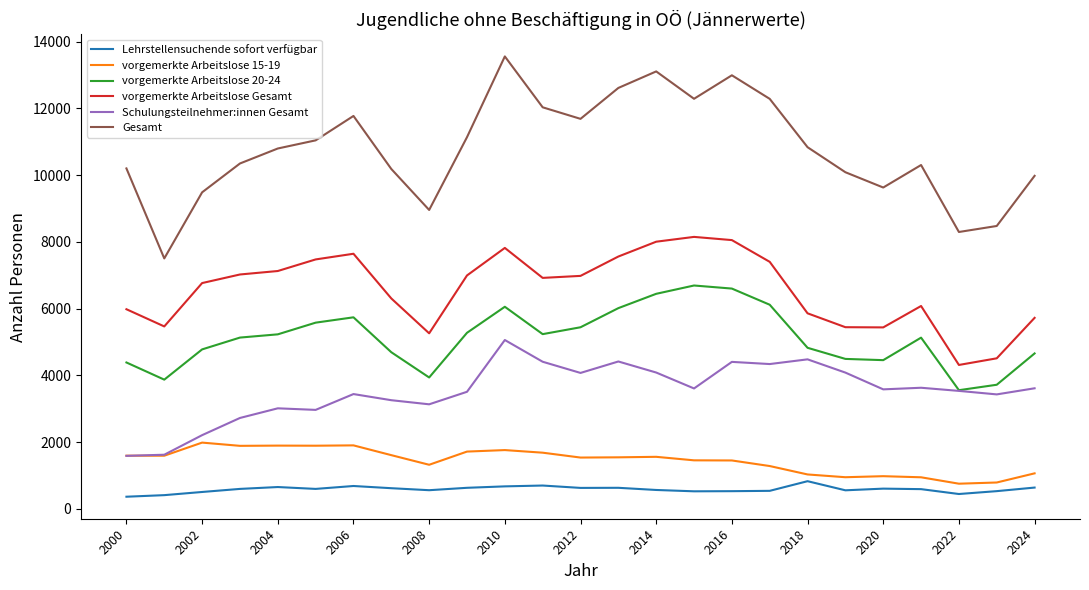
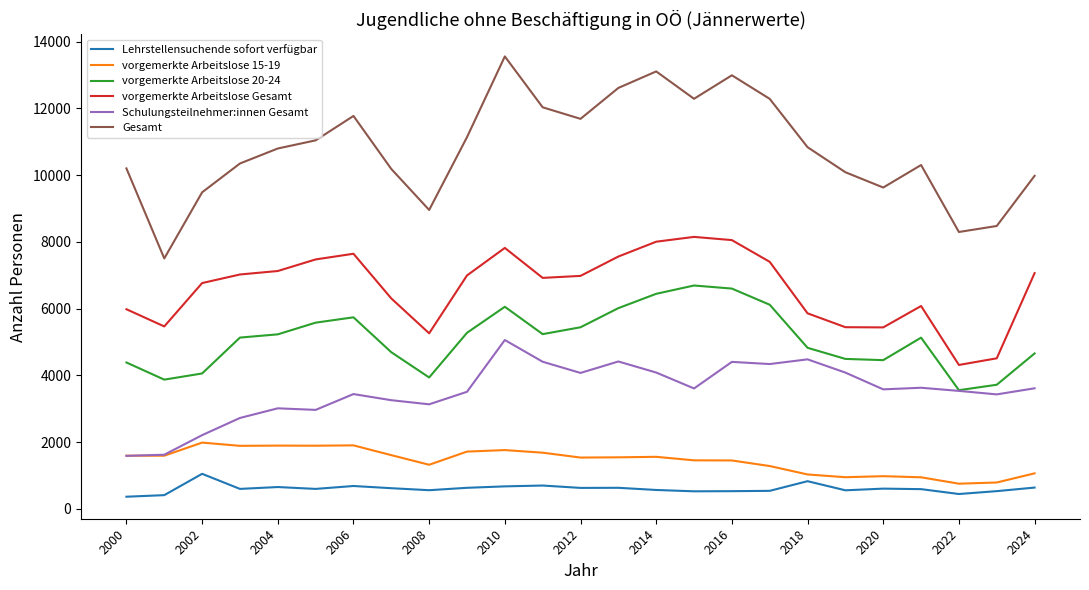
Lehrstellensuchende sofort verfügbar, 2002: 500 -> 1100
vorgemerkte Arbeitslose 20-24, 2002: 4800 -> 4100
vorgemerkte Arbeitslose Gesamt, 2024: 5700 -> 7100
